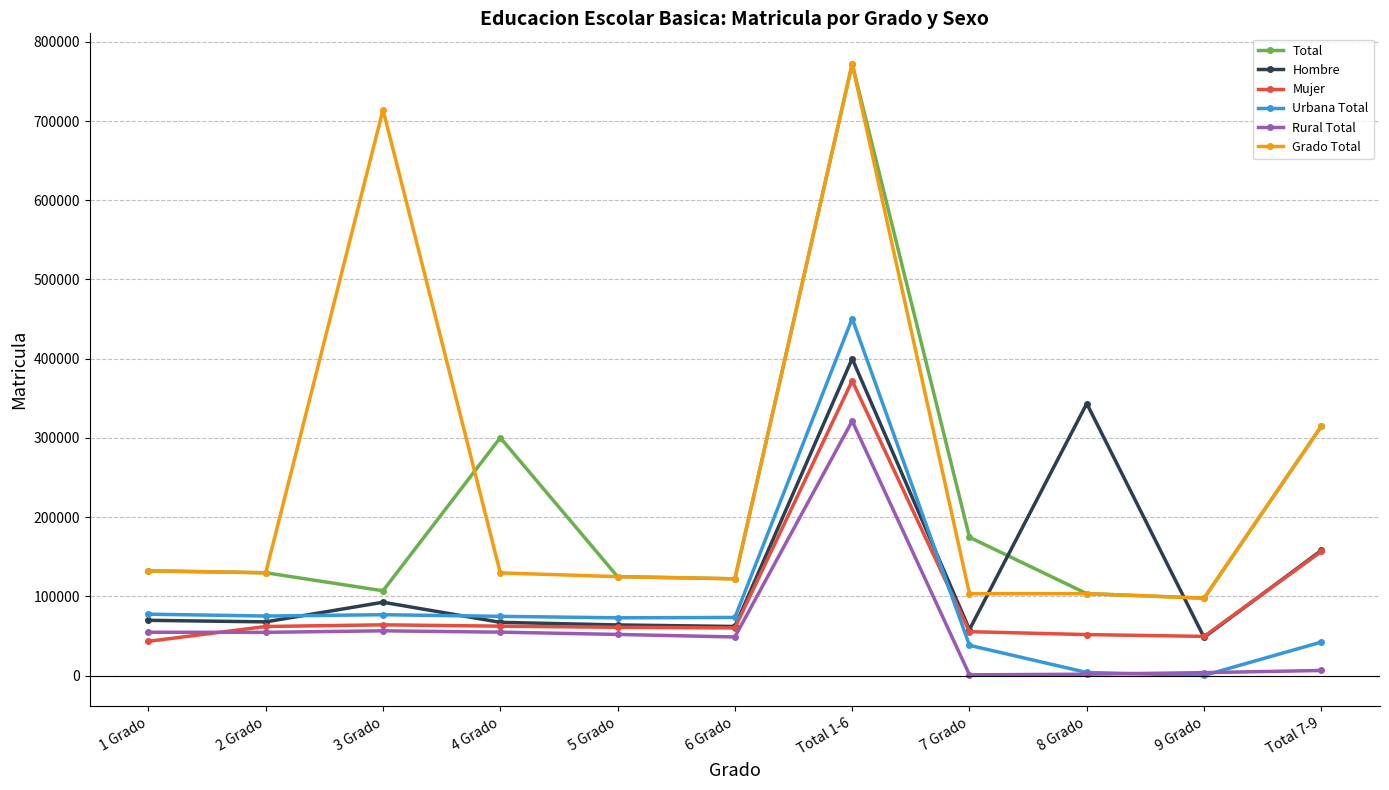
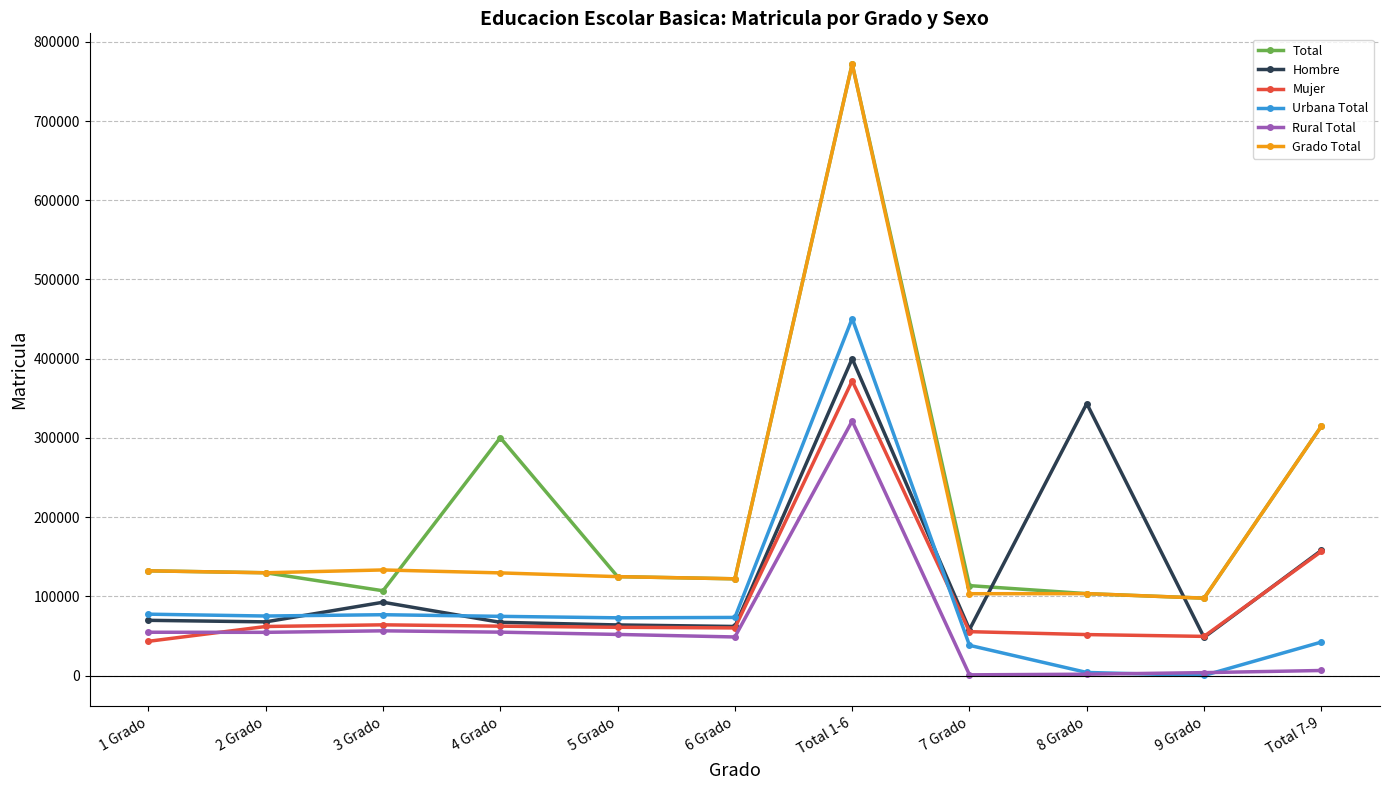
Grado Total, 3 Grado: 710000 -> 130000
Total, 7 Grado: 170000 -> 110000
